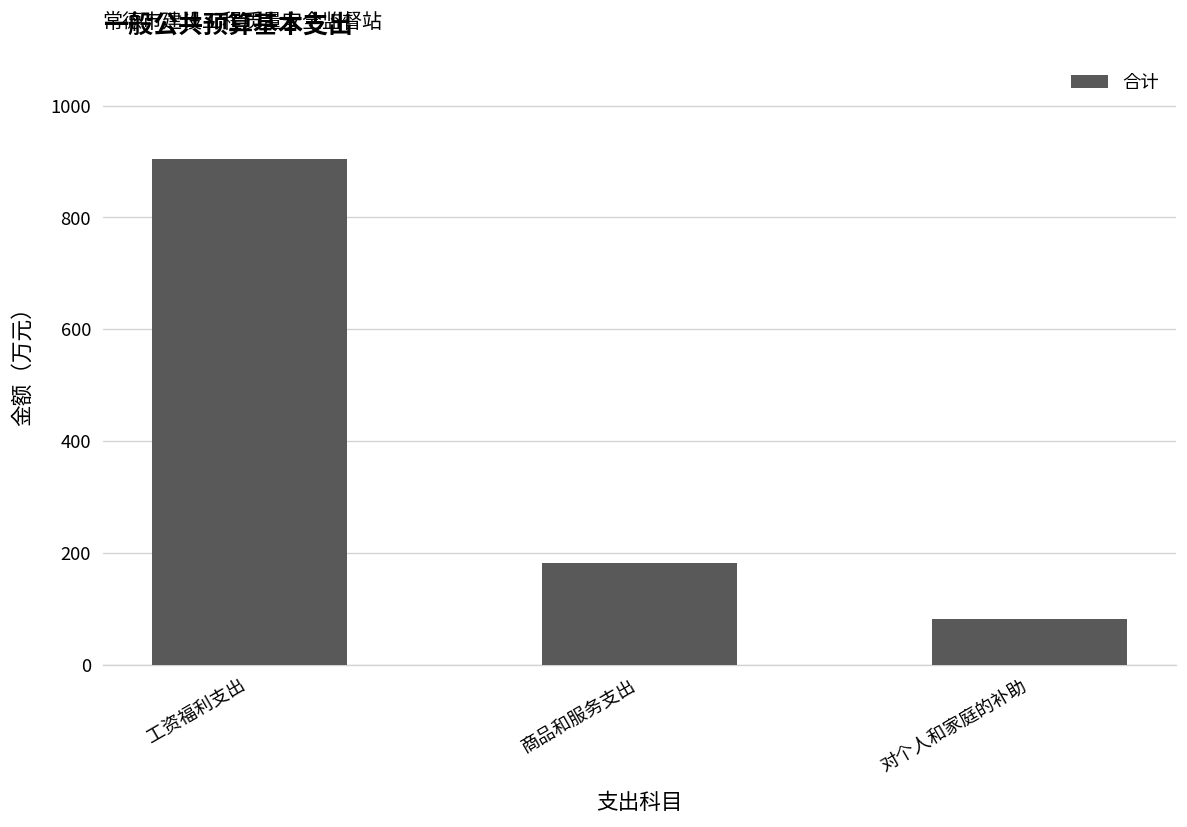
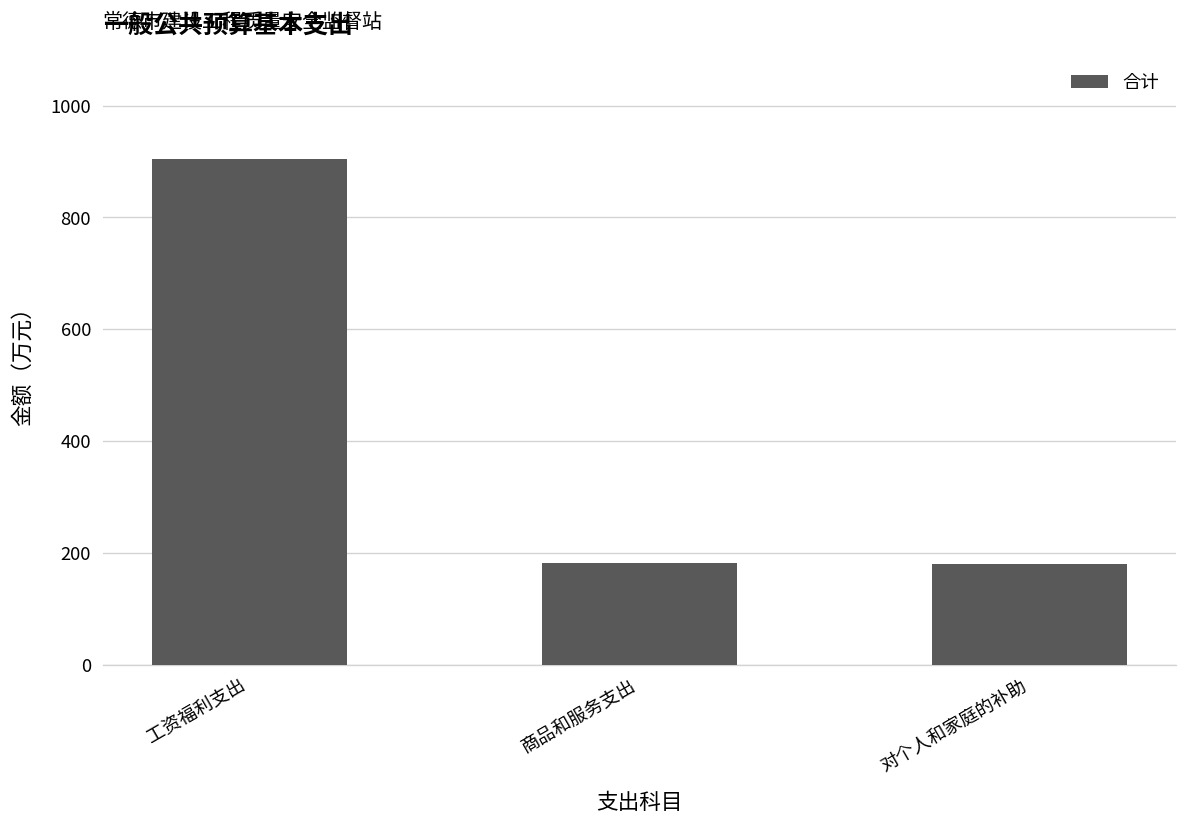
对个人和家庭的补助: 80 -> 180
